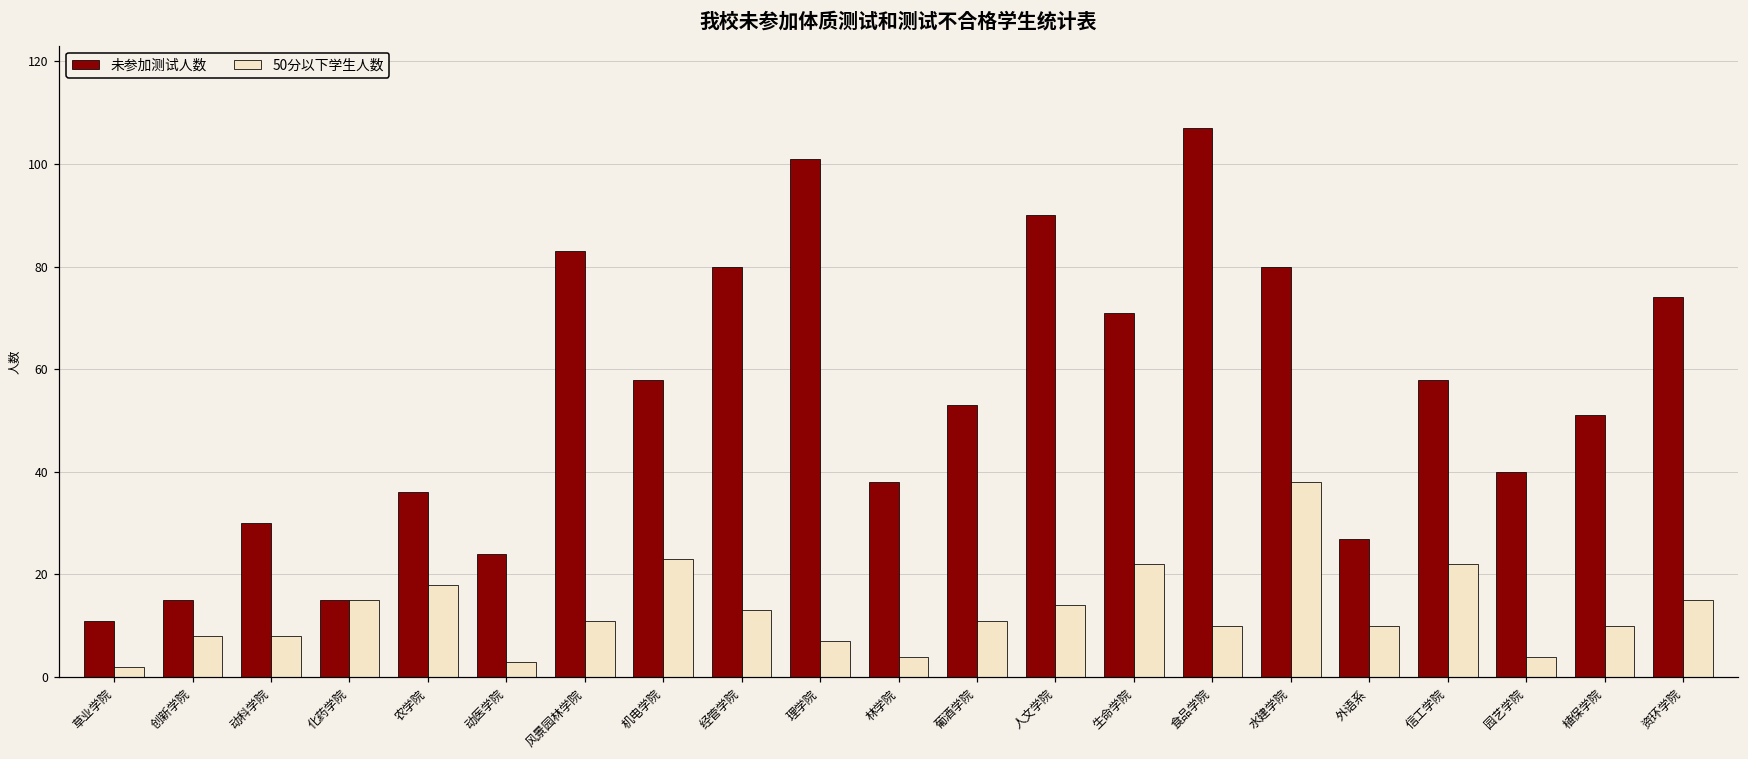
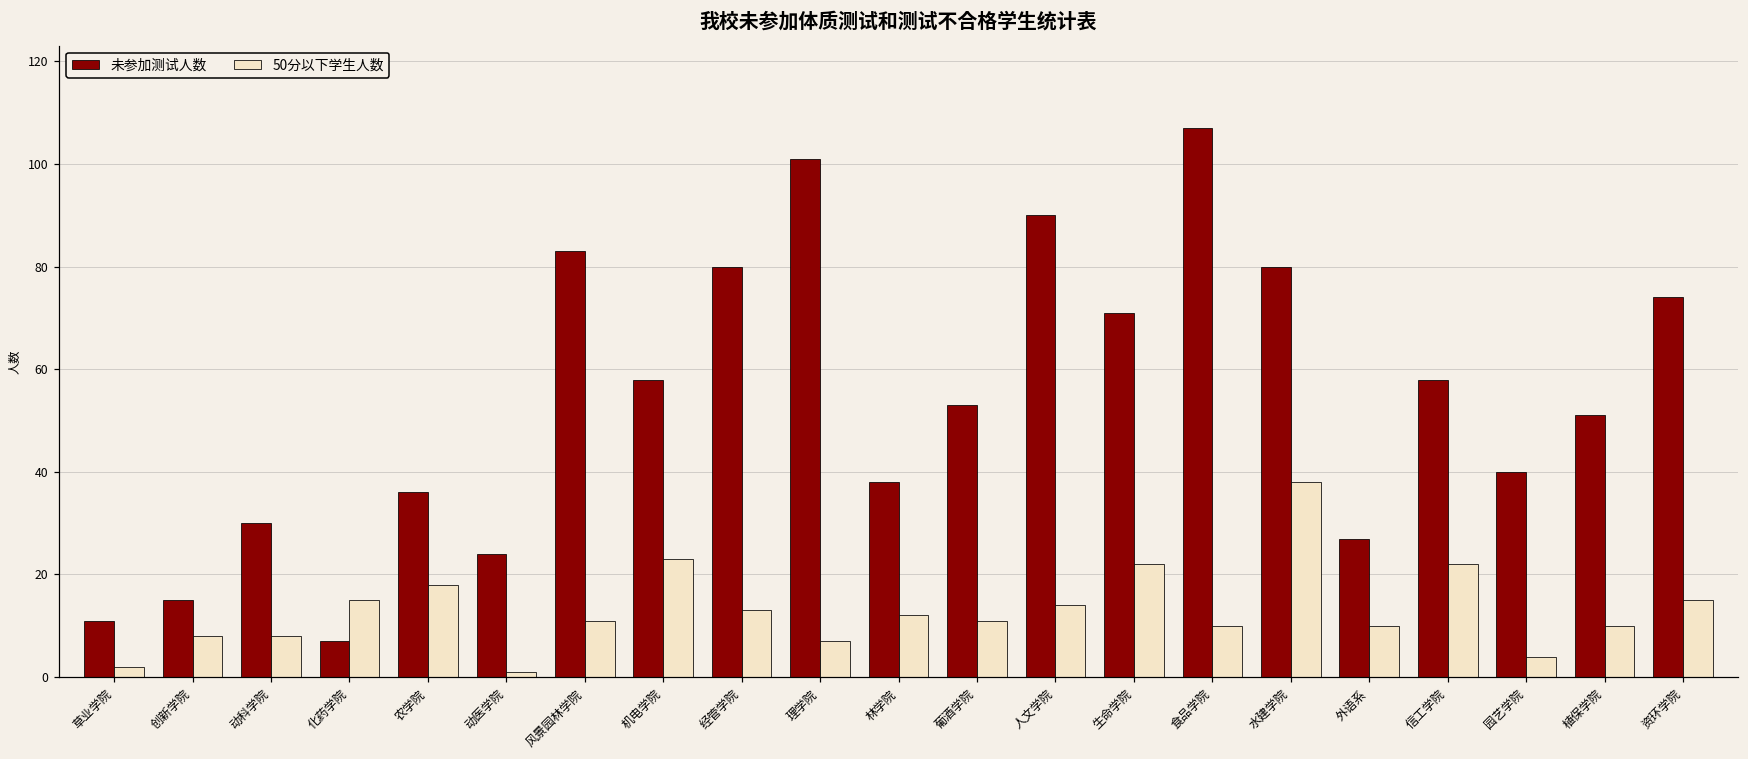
未参加测试人数, 化药学院: 15 -> 7
50分以下学生人数, 动医学院: 3 -> 1
50分以下学生人数, 林学院: 4 -> 12
